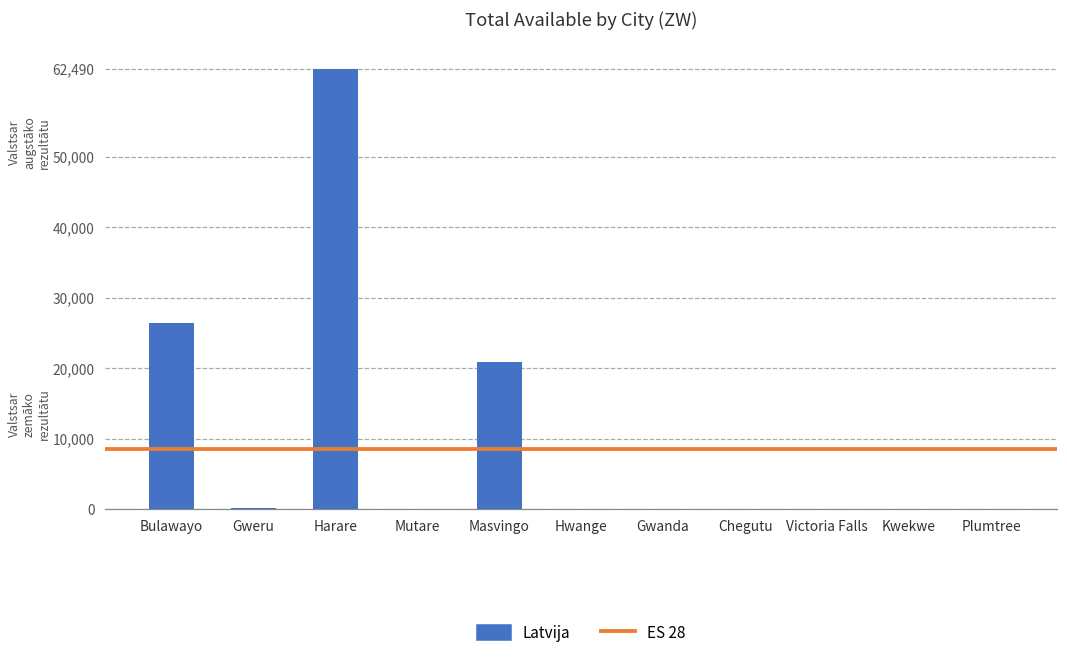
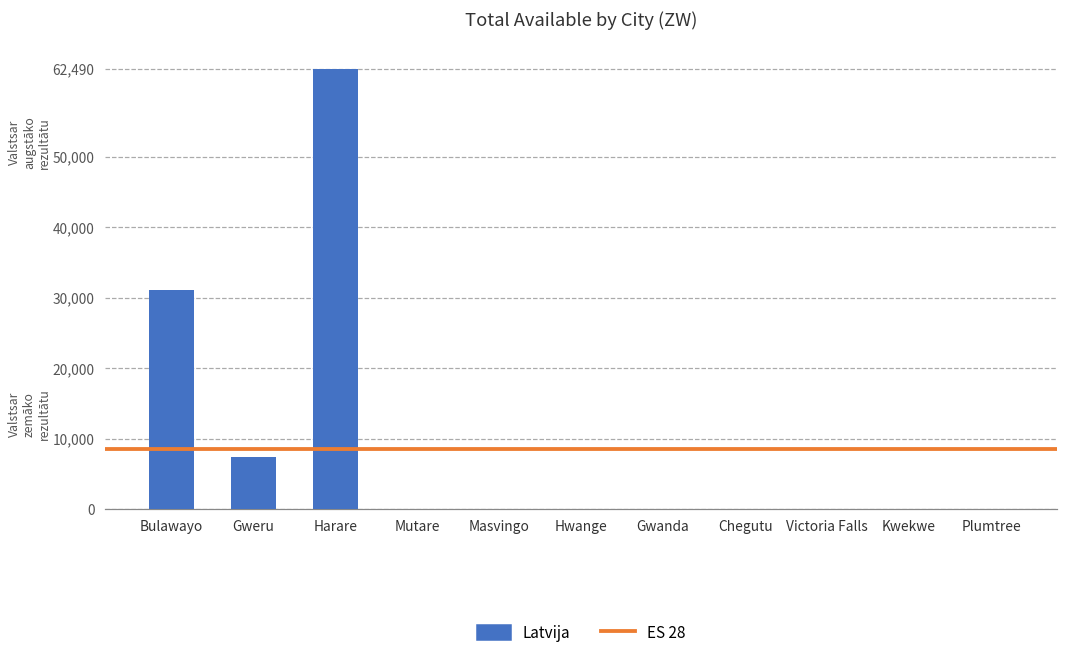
Bulawayo: 26,000 -> 31,000
Gweru: 0 -> 7,000
Masvingo: 21,000 -> 0
